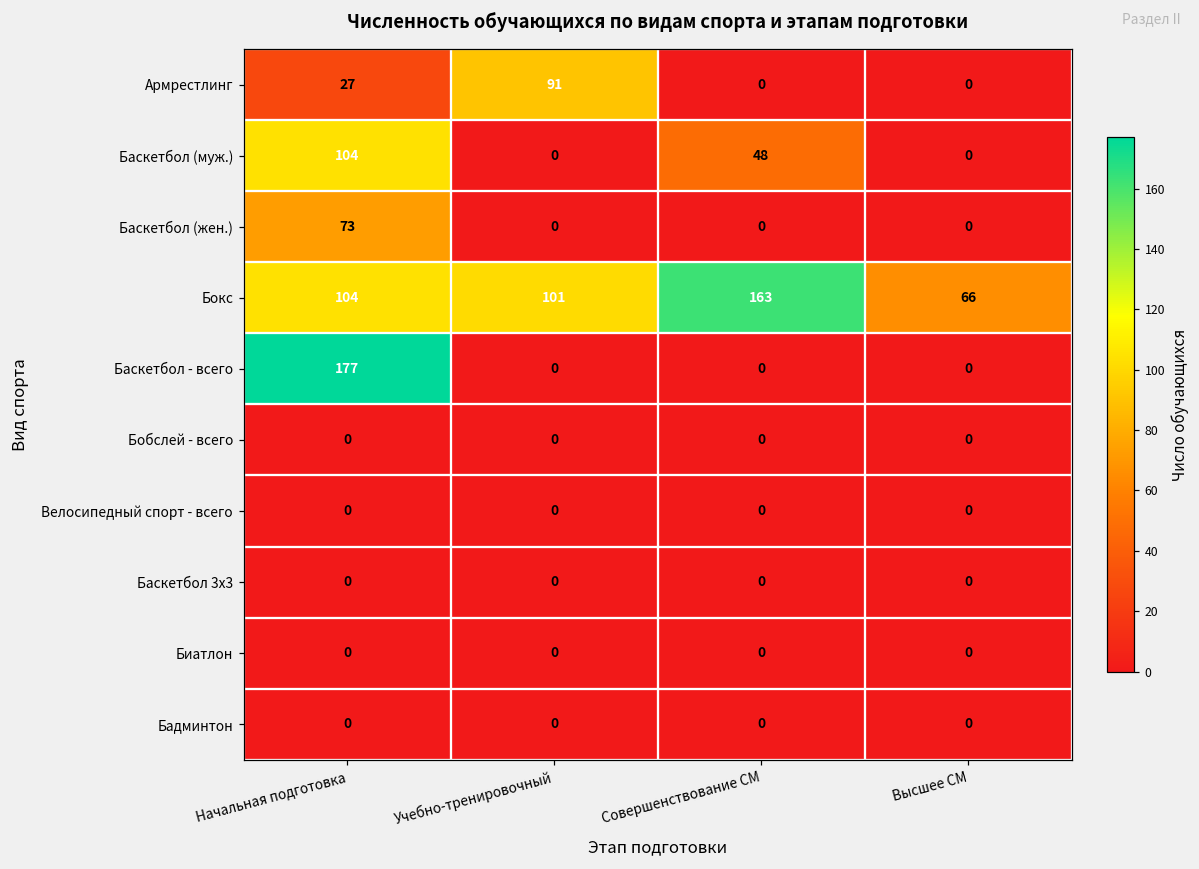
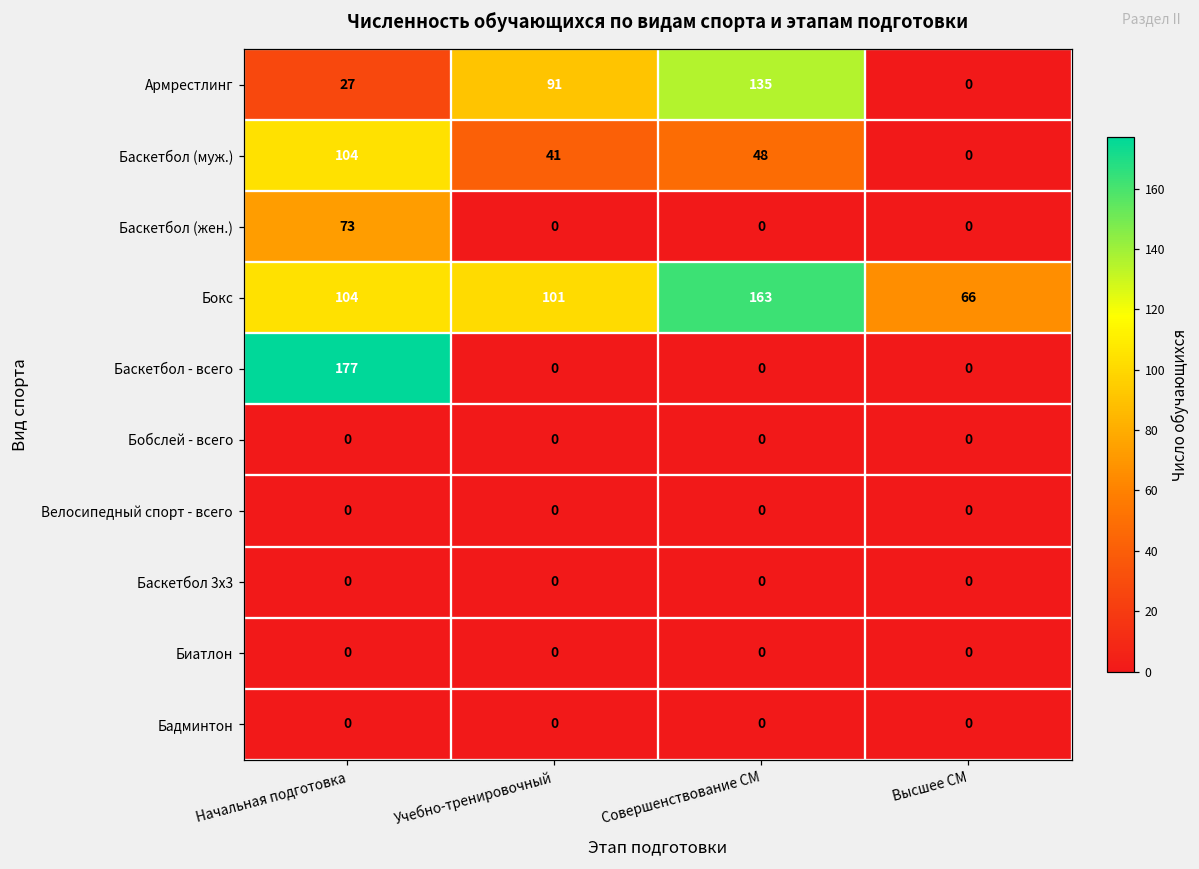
Армрестлинг, Совершенствование СМ: 0 -> 135
Баскетбол (муж.), Учебно-тренировочный: 0 -> 41
